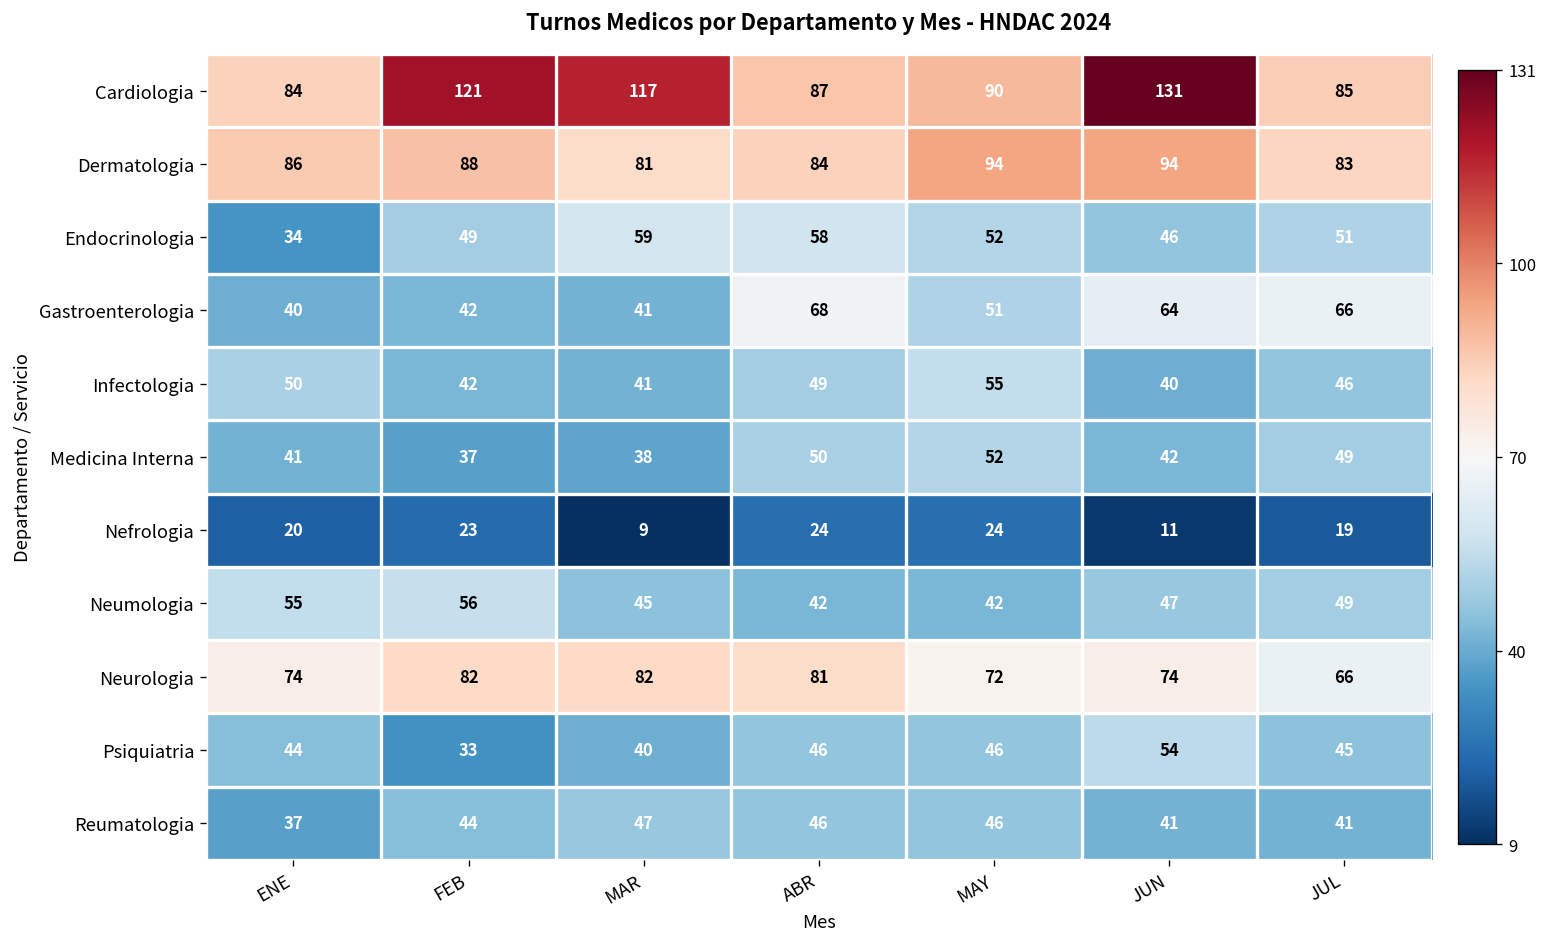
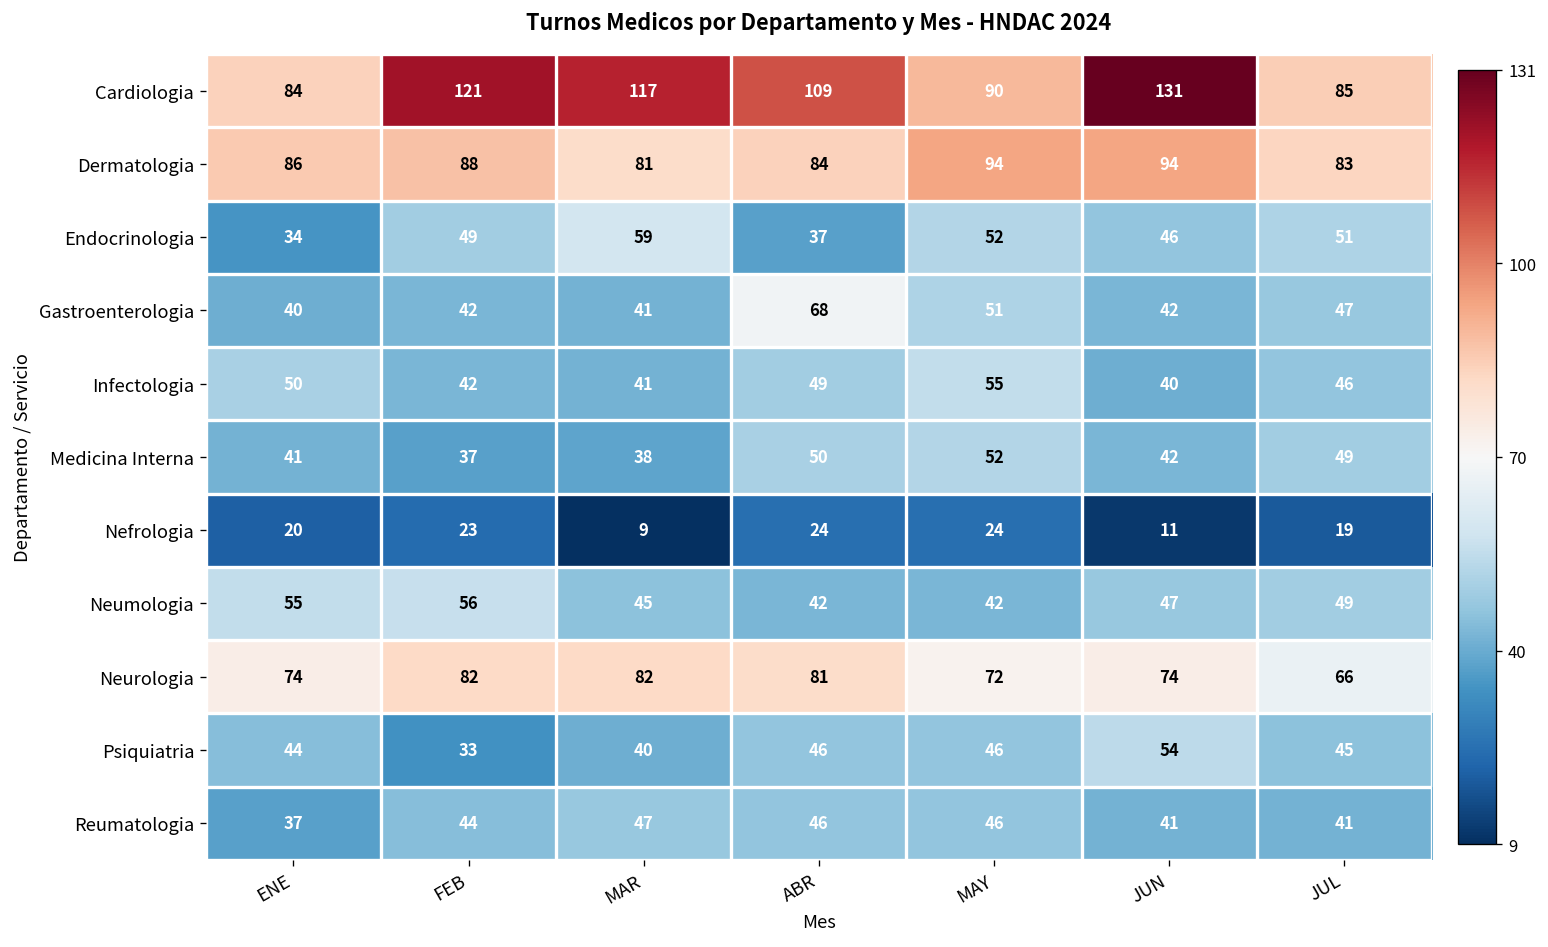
Cardiologia, ABR: 87 -> 109
Endocrinologia, ABR: 58 -> 37
Gastroenterologia, JUN: 64 -> 42
Gastroenterologia, JUL: 66 -> 47
